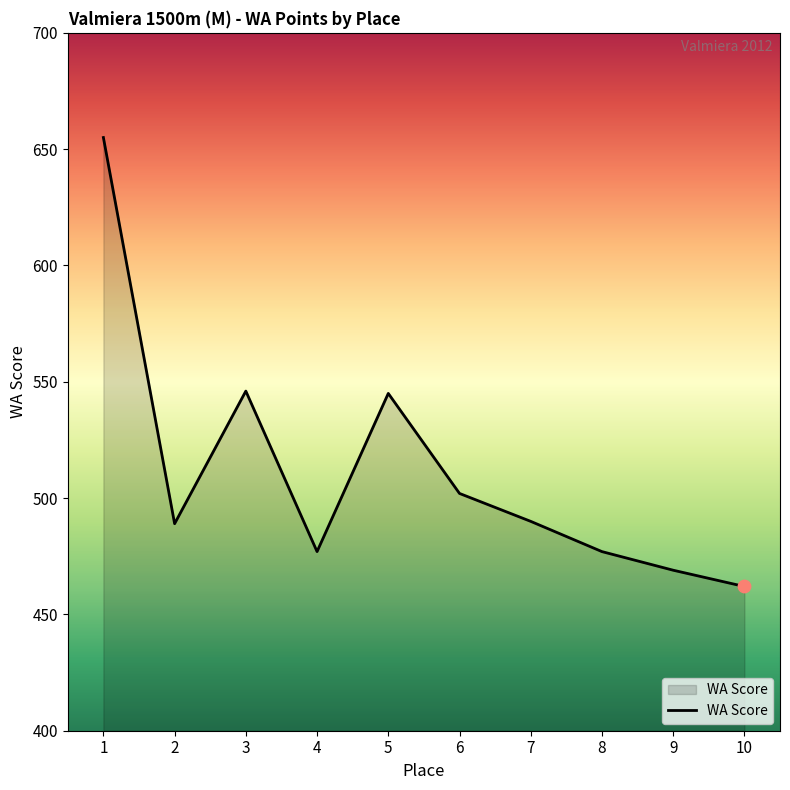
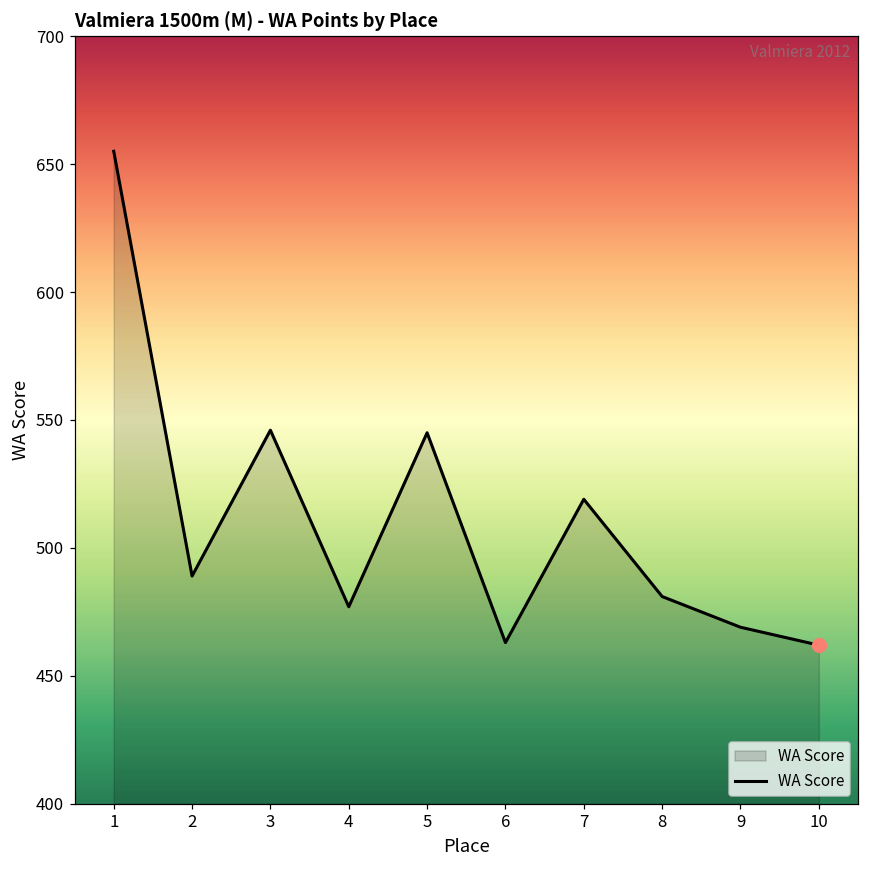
WA Score, 6: 502 -> 463
WA Score, 7: 490 -> 519
WA Score, 8: 477 -> 481
